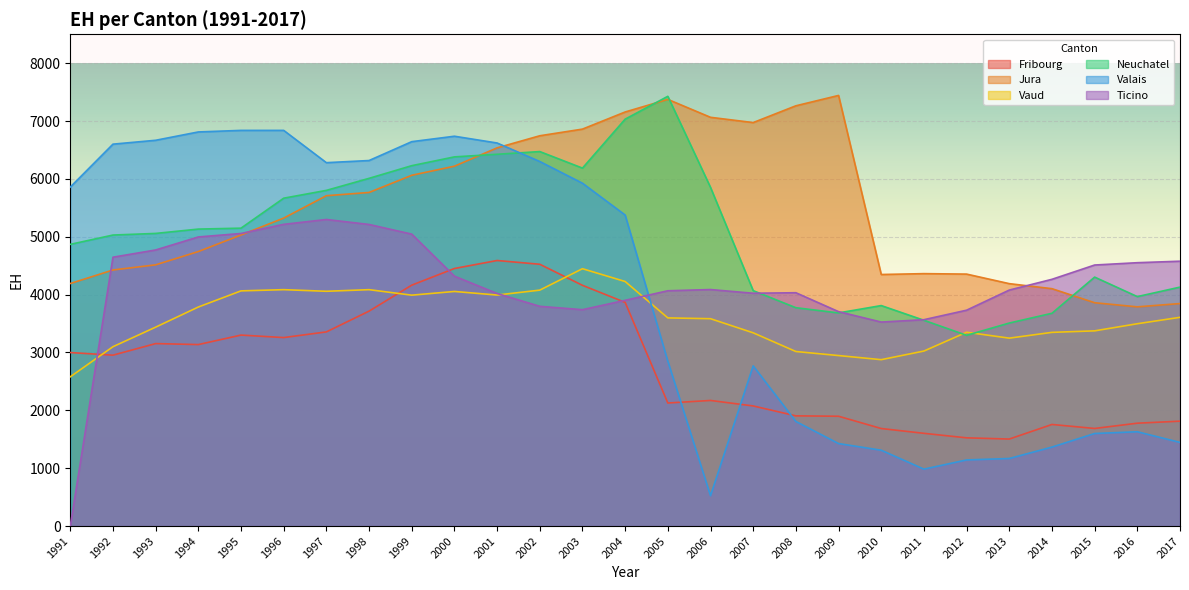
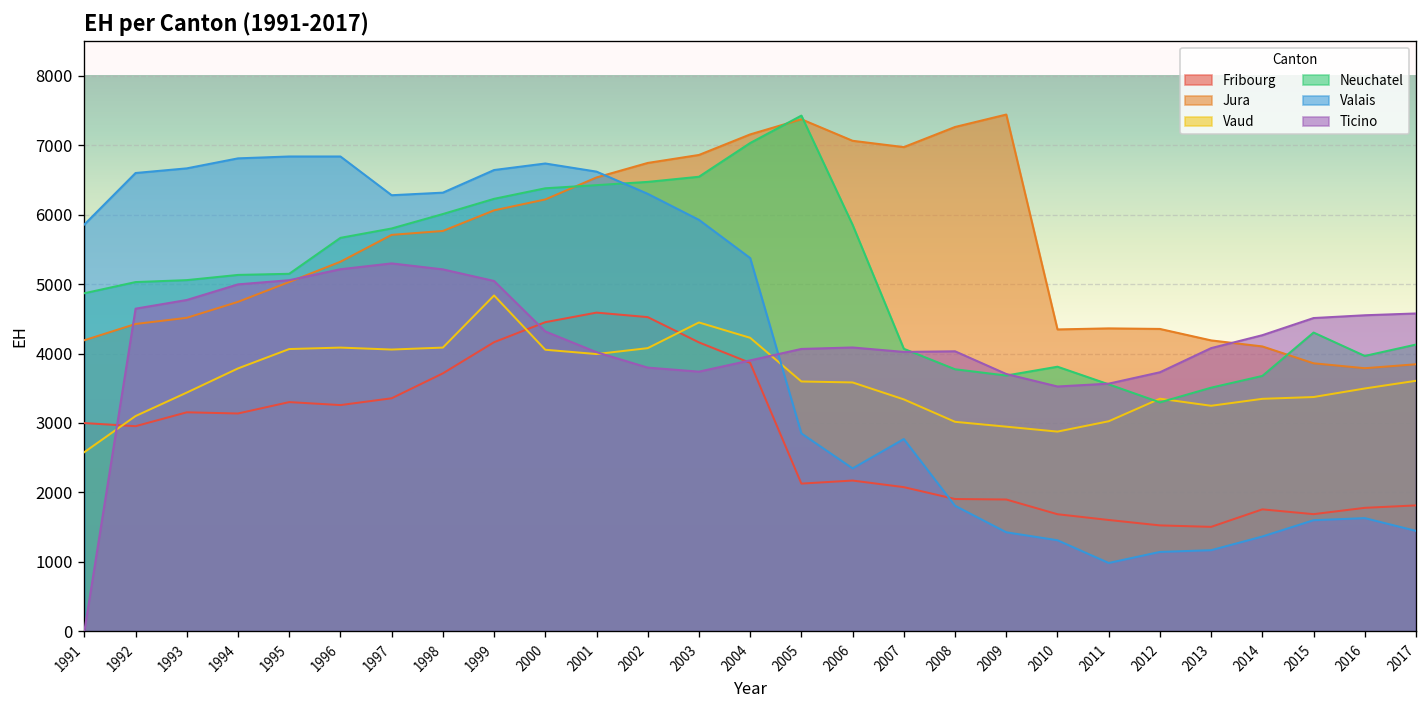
Vaud, 1999: 4000 -> 4800
Neuchatel, 2003: 6200 -> 6500
Valais, 2006: 500 -> 2300
